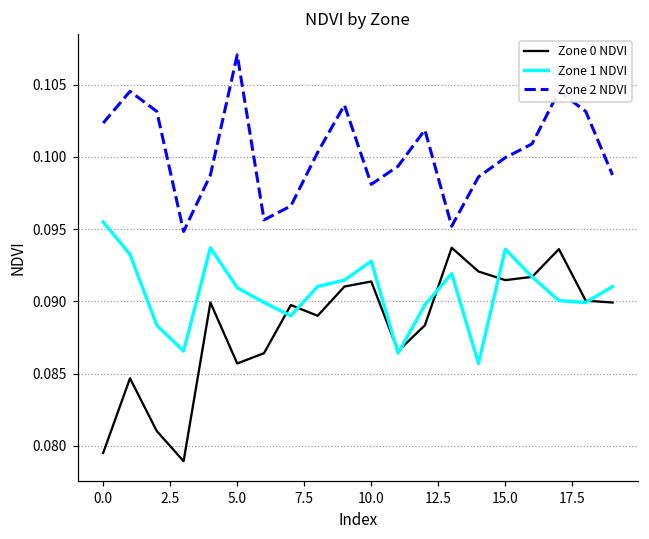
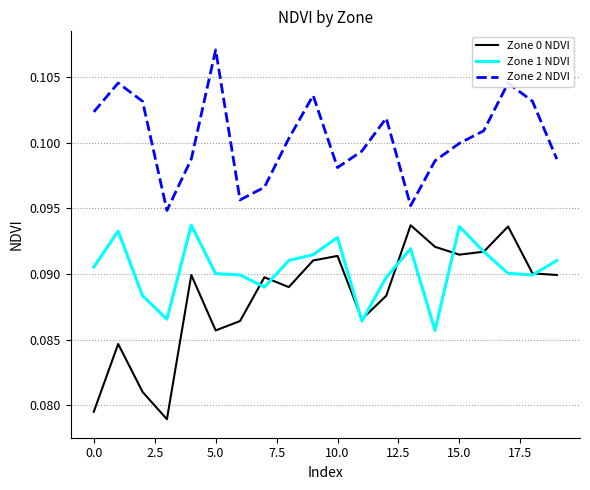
Zone 1 NDVI, 0.0: 0.0955 -> 0.0905
Zone 1 NDVI, 5.0: 0.0909 -> 0.0900
